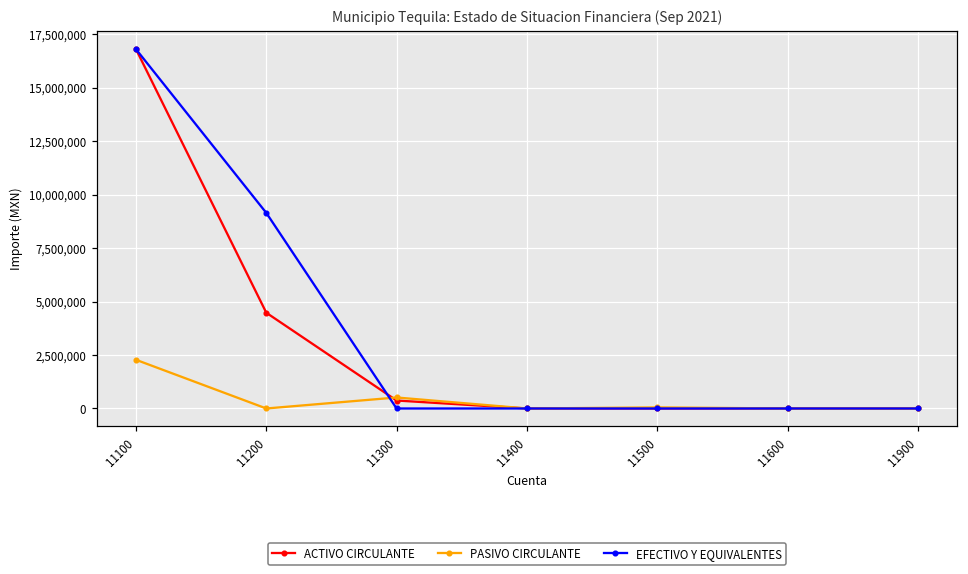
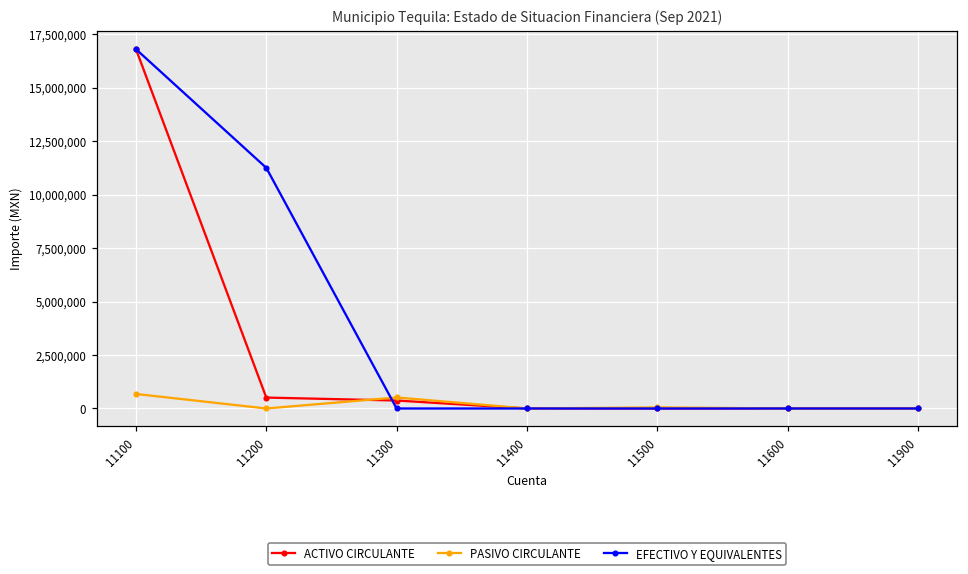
PASIVO CIRCULANTE, 11100: 2,300,000 -> 700,000
ACTIVO CIRCULANTE, 11200: 4,500,000 -> 500,000
EFECTIVO Y EQUIVALENTES, 11200: 9,100,000 -> 11,200,000
